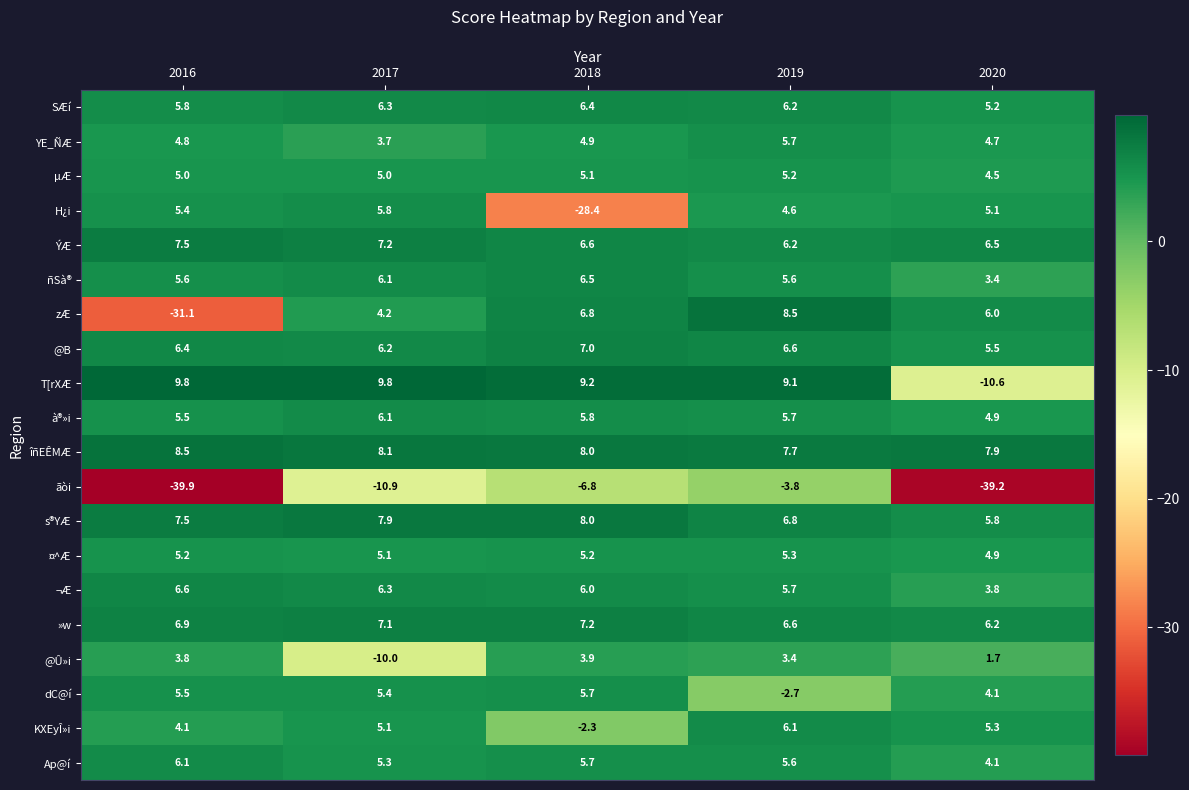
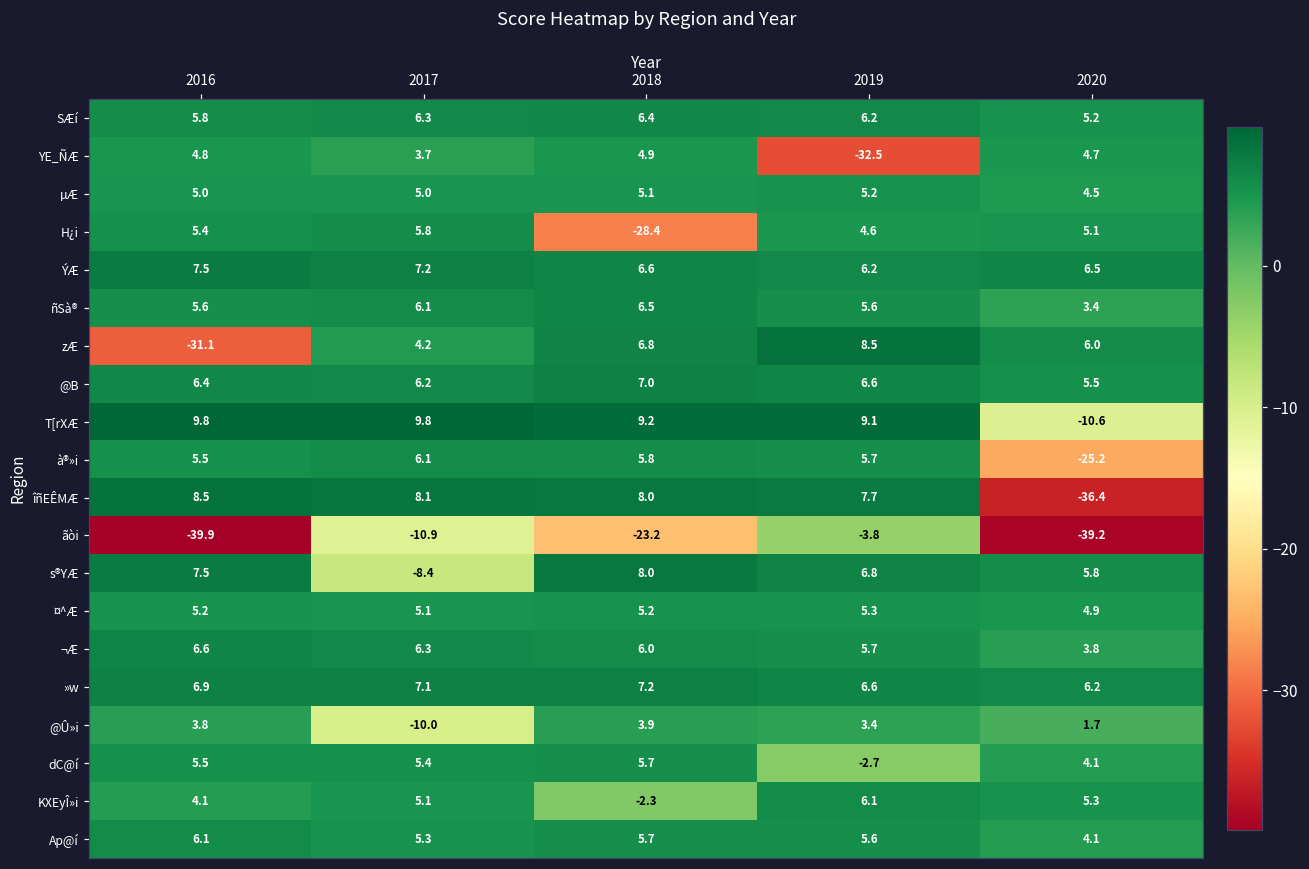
YE_ÑÆ, 2019: 5.7 -> -32.5
à®»i, 2020: 4.9 -> -25.2
îñEÊMÆ, 2020: 7.9 -> -36.4
ãòi, 2018: -6.8 -> -23.2
s®YÆ, 2017: 7.9 -> -8.4
